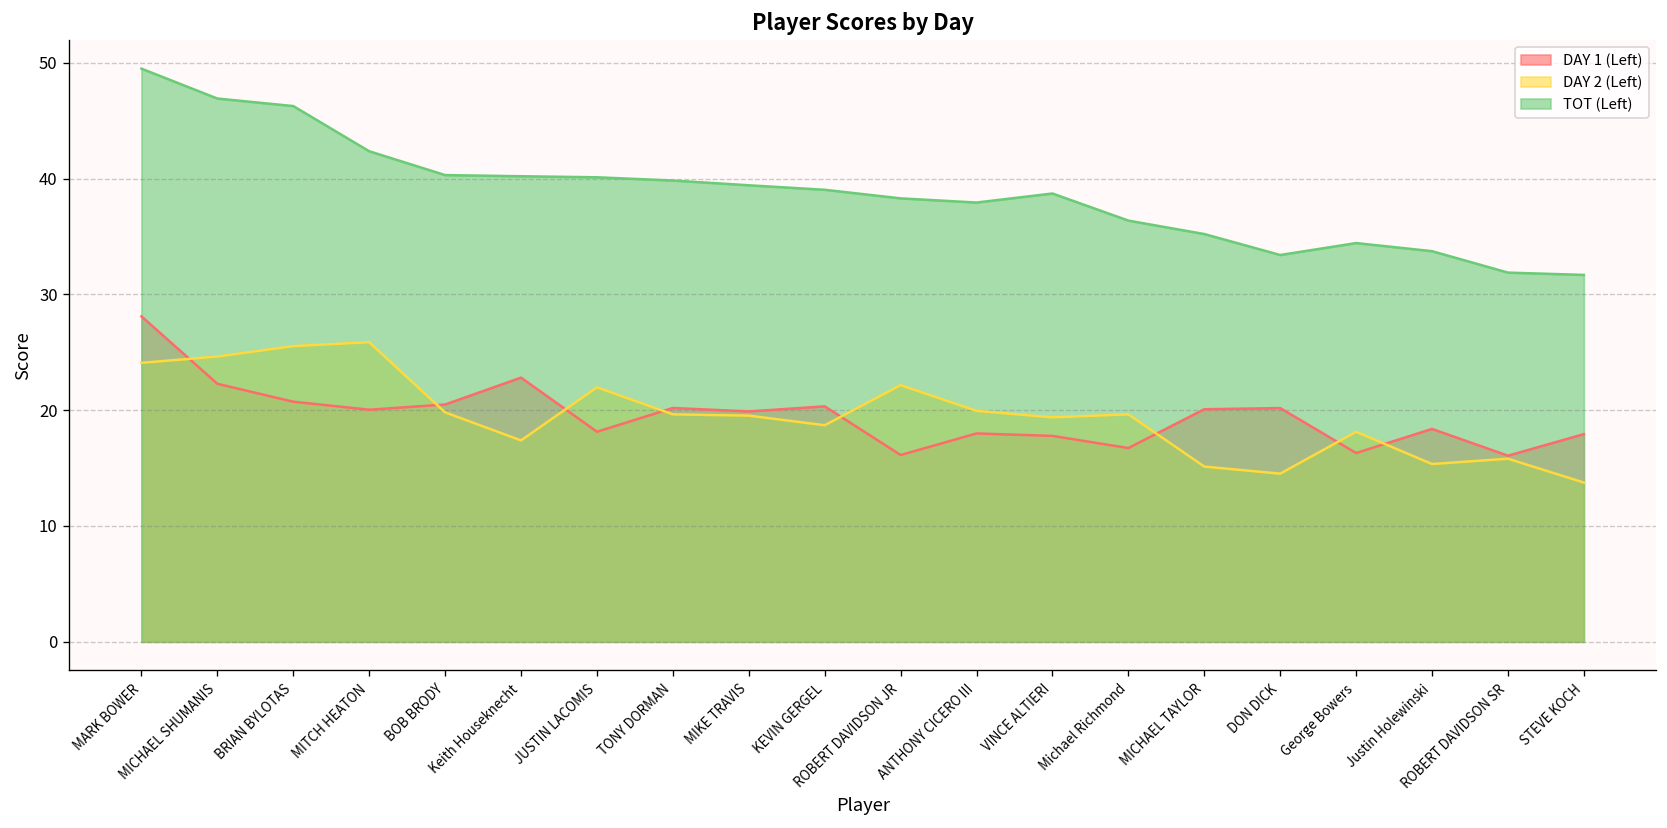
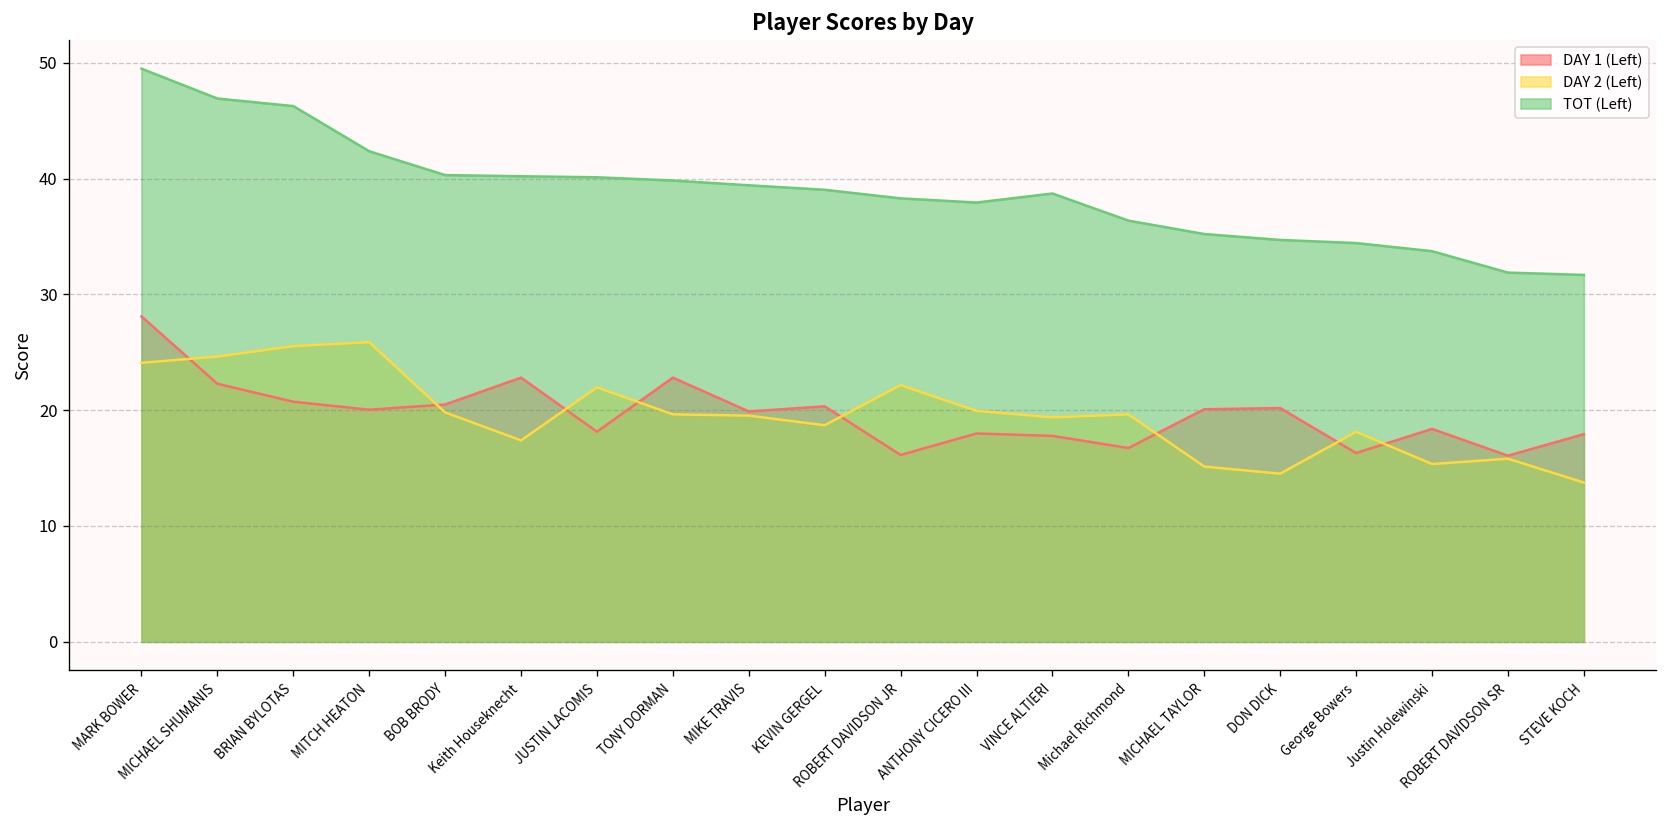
DAY 1 (Left), TONY DORMAN: 20 -> 23
TOT (Left), DON DICK: 33 -> 35
